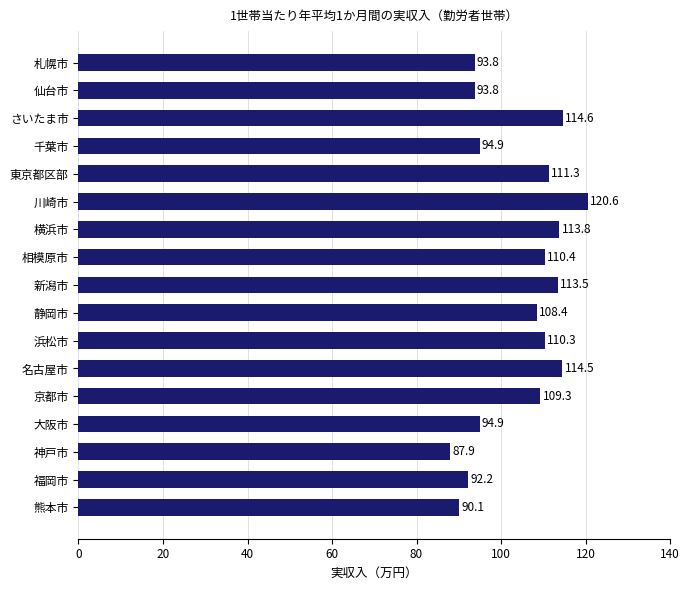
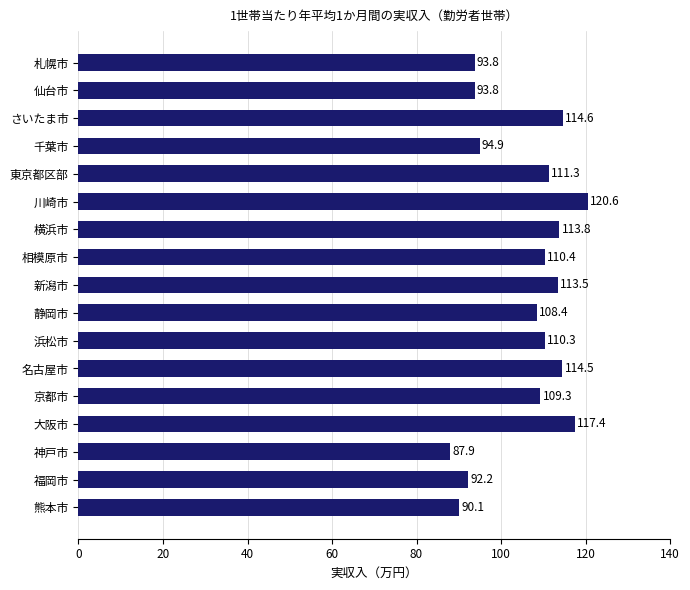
大阪市: 94.9 -> 117.4
